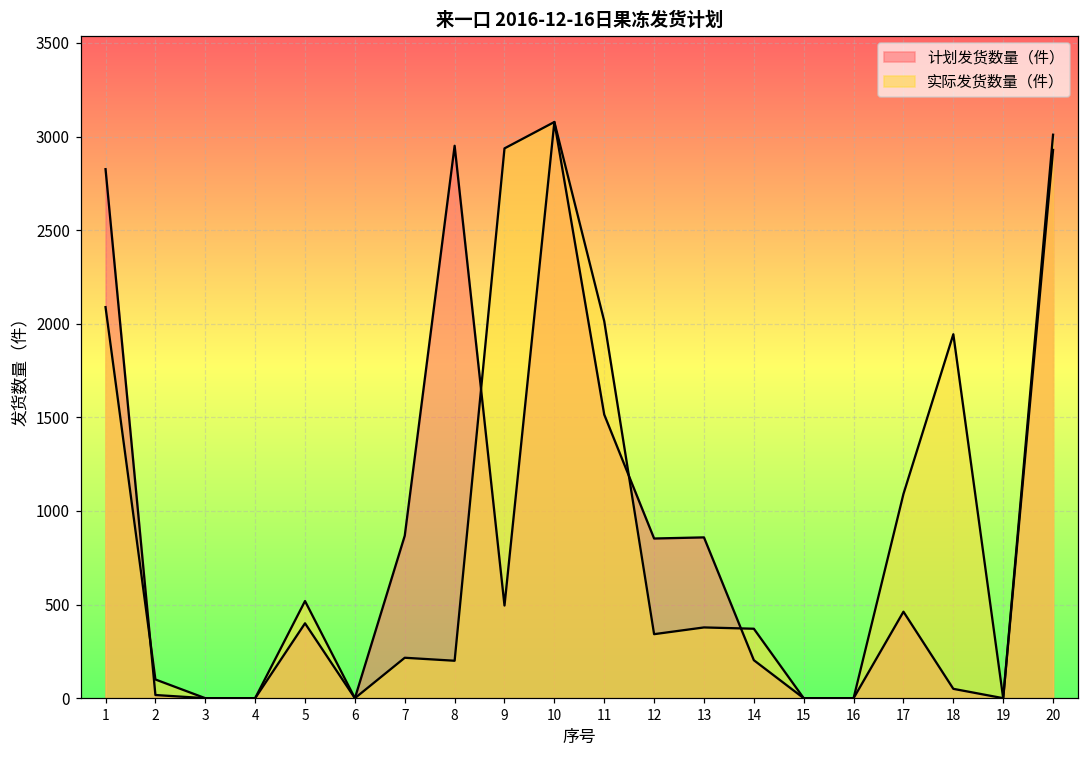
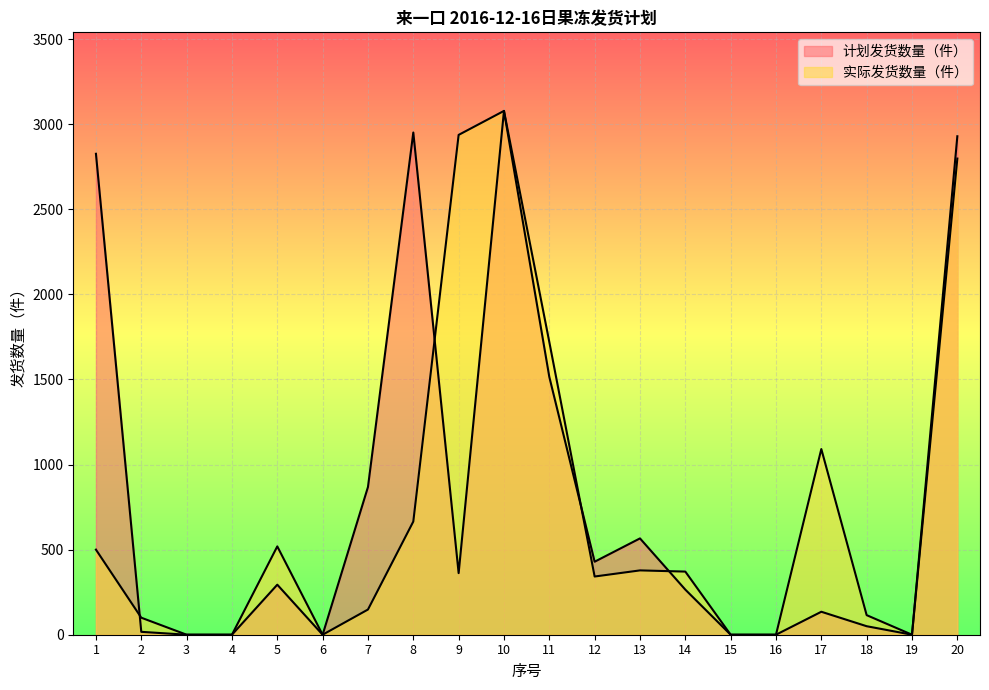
实际发货数量（件）, 1: 2090 -> 500
计划发货数量（件）, 5: 400 -> 290
实际发货数量（件）, 7: 220 -> 150
实际发货数量（件）, 8: 200 -> 670
计划发货数量（件）, 9: 500 -> 360
实际发货数量（件）, 11: 2010 -> 1720
计划发货数量（件）, 12: 850 -> 430
计划发货数量（件）, 13: 860 -> 570
计划发货数量（件）, 14: 200 -> 270
计划发货数量（件）, 17: 460 -> 140
实际发货数量（件）, 18: 1940 -> 120
实际发货数量（件）, 20: 3010 -> 2800
